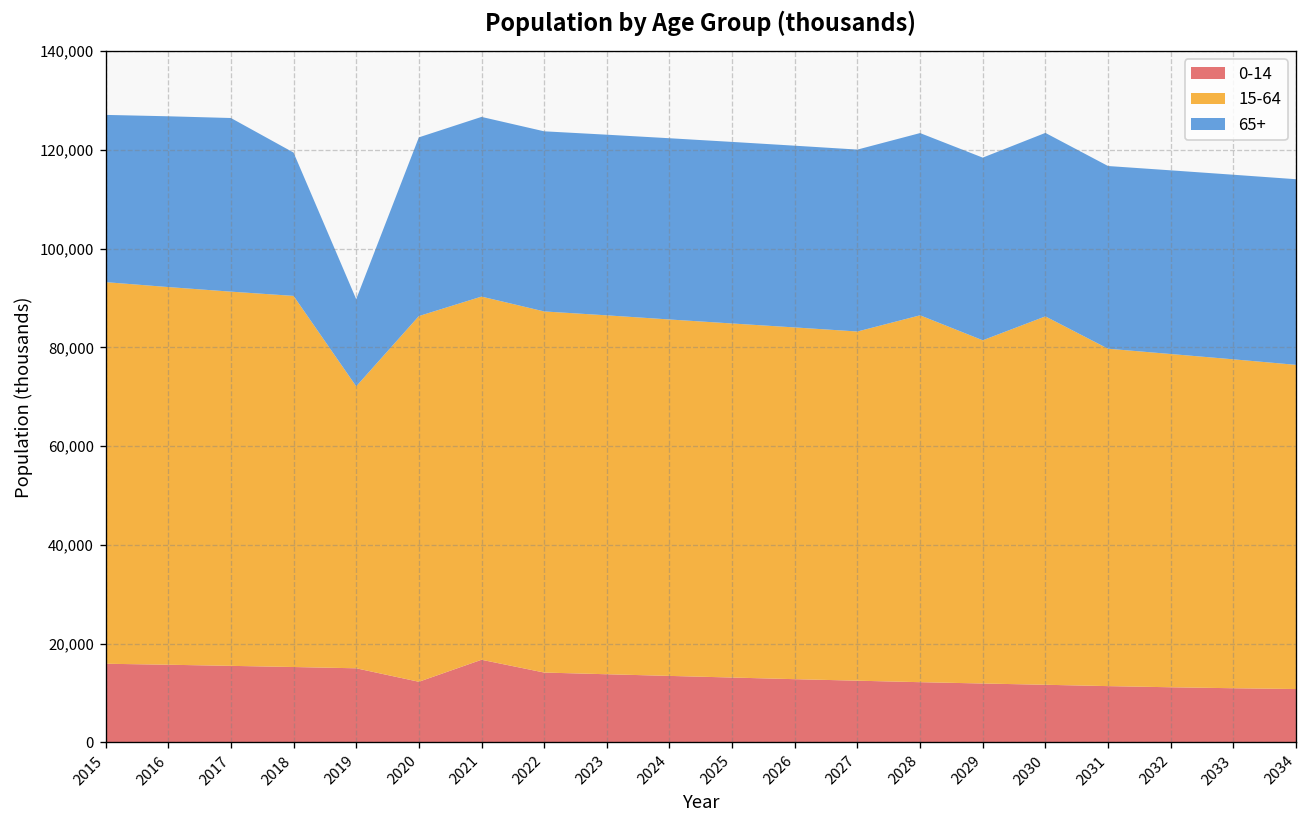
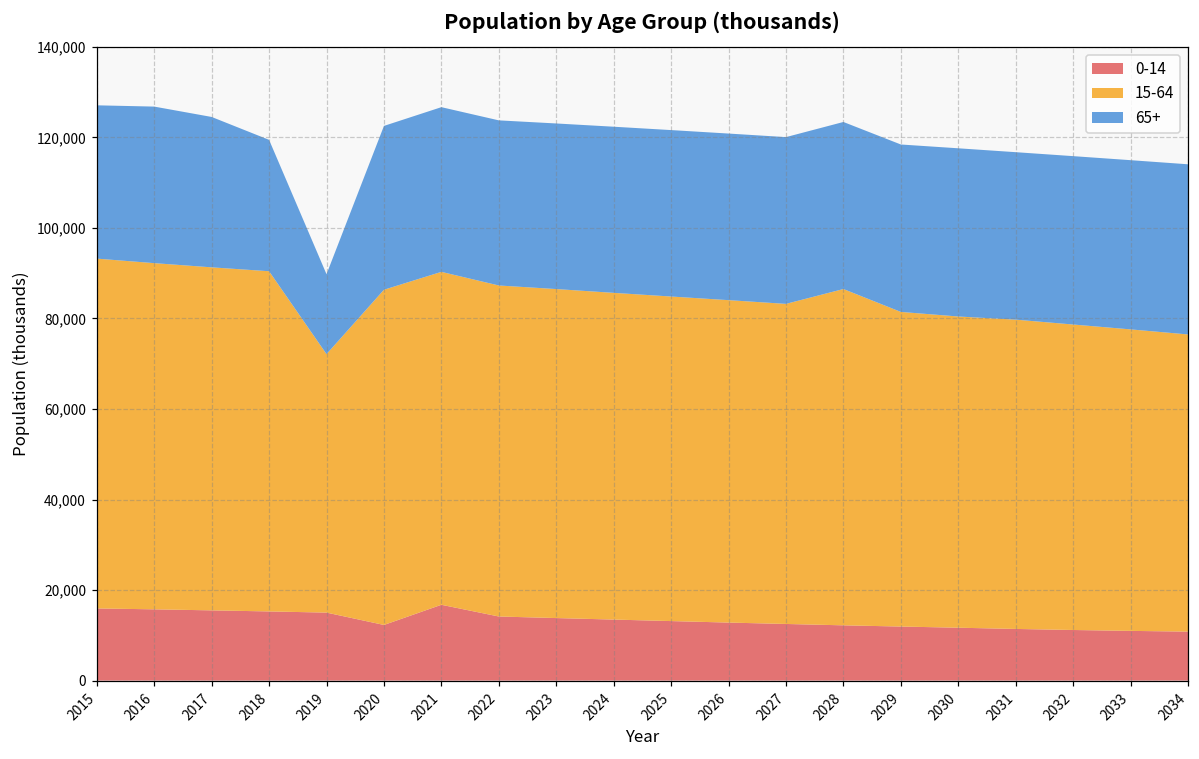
65+, 2017: 35,000 -> 33,000
15-64, 2030: 75,000 -> 69,000
